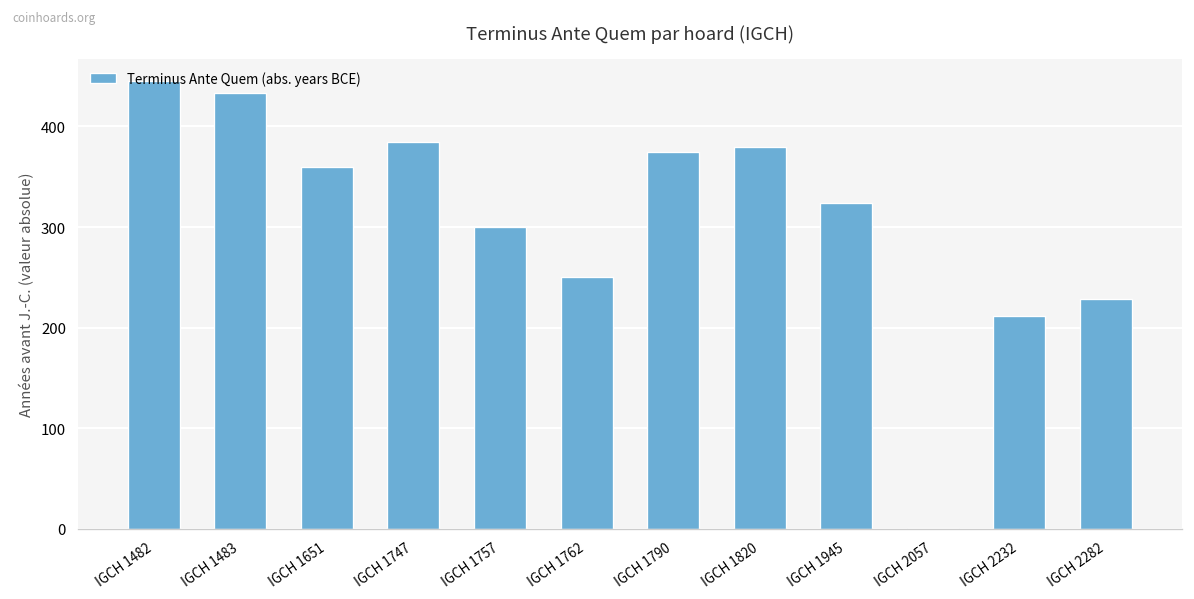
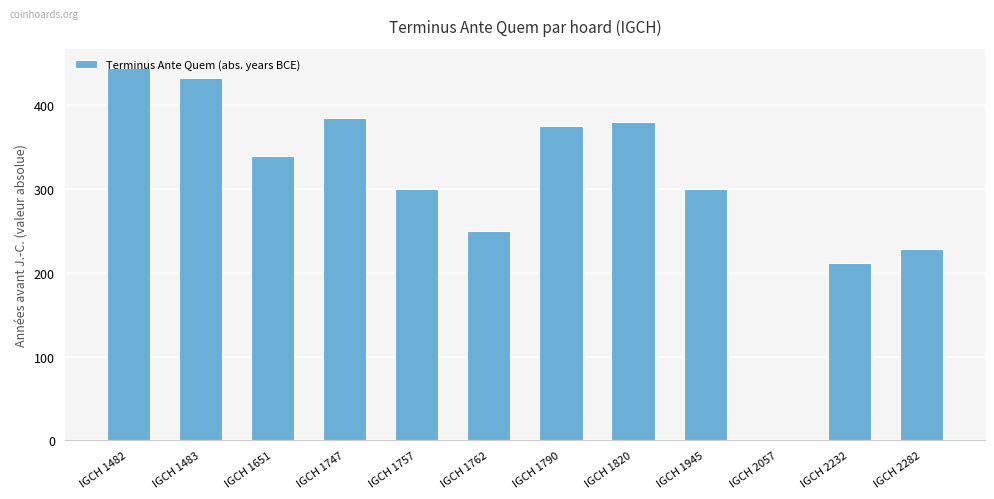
IGCH 1651: 360 -> 340
IGCH 1945: 320 -> 300
